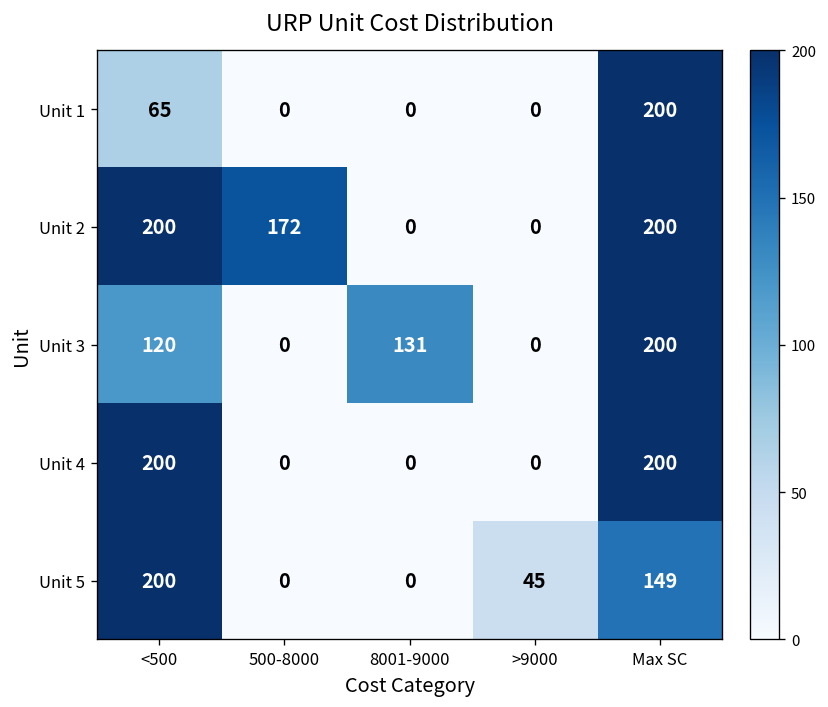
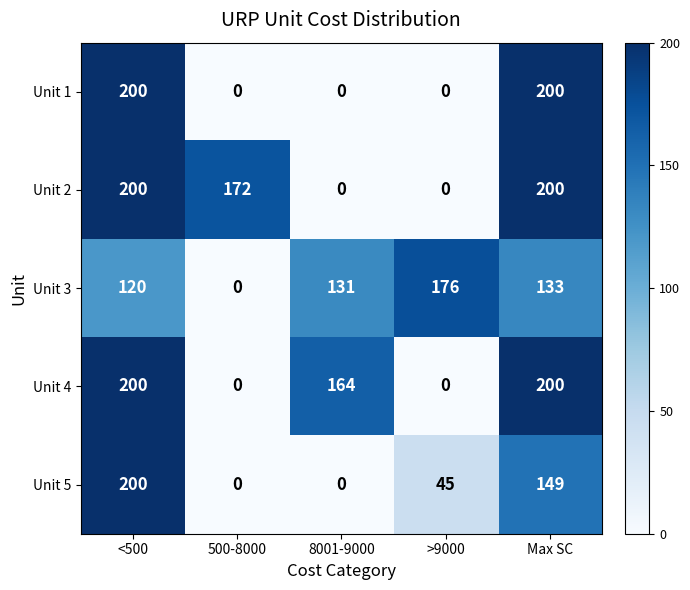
Unit 1, <500: 65 -> 200
Unit 3, >9000: 0 -> 176
Unit 3, Max SC: 200 -> 133
Unit 4, 8001-9000: 0 -> 164
